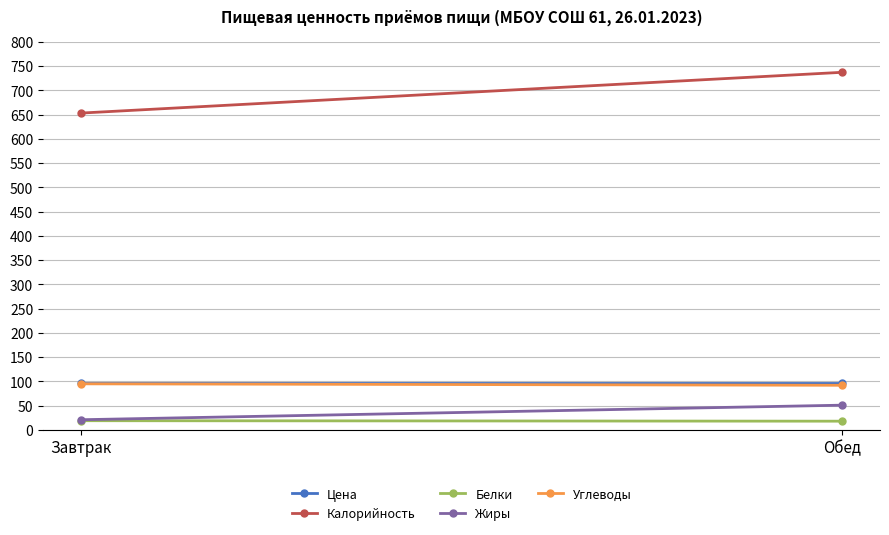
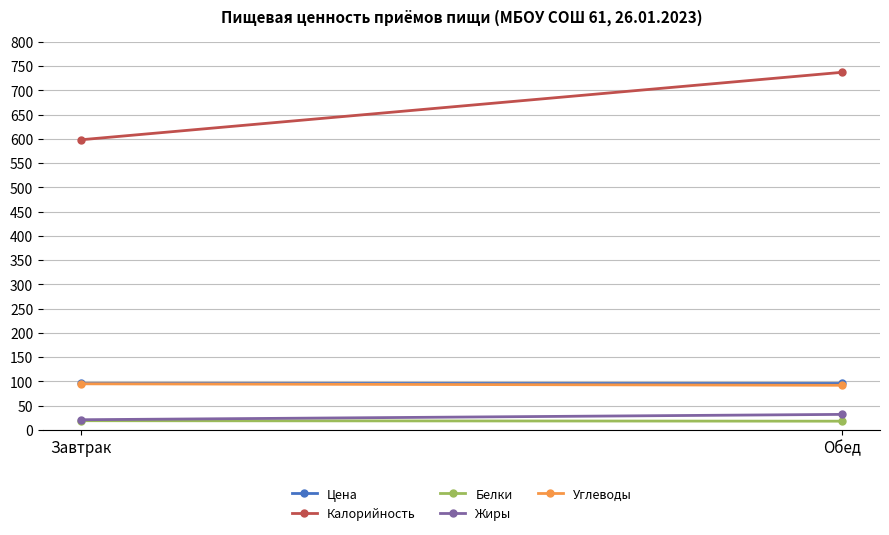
Калорийность, Завтрак: 650 -> 600
Жиры, Обед: 50 -> 30
